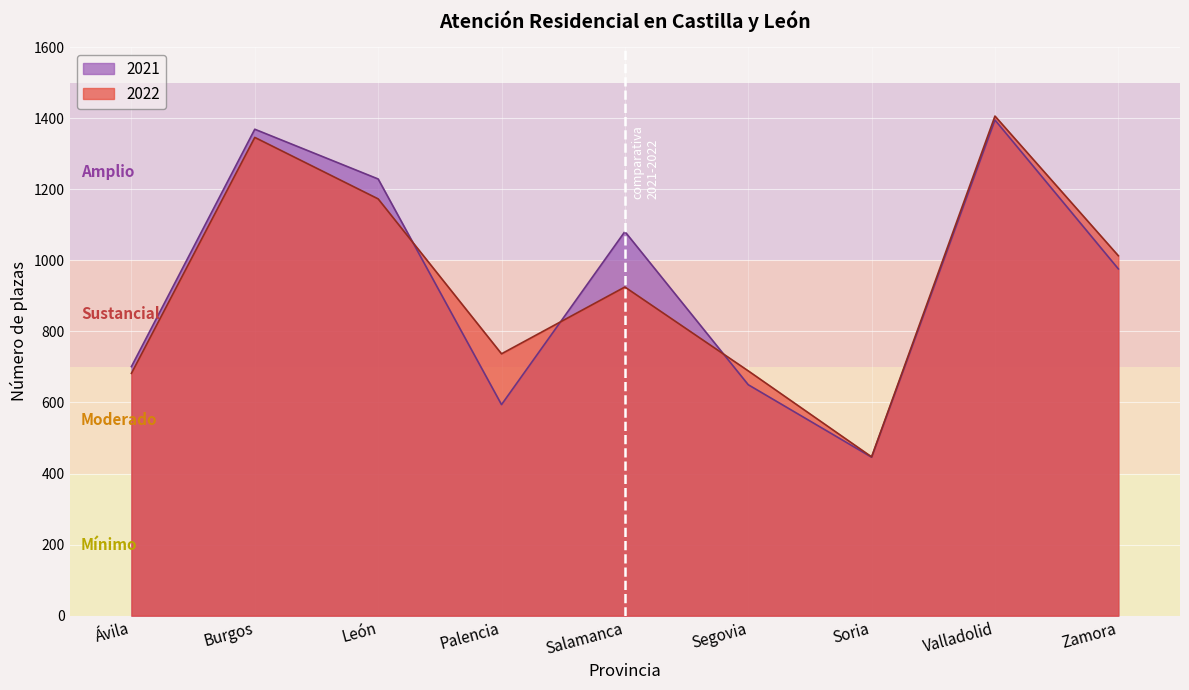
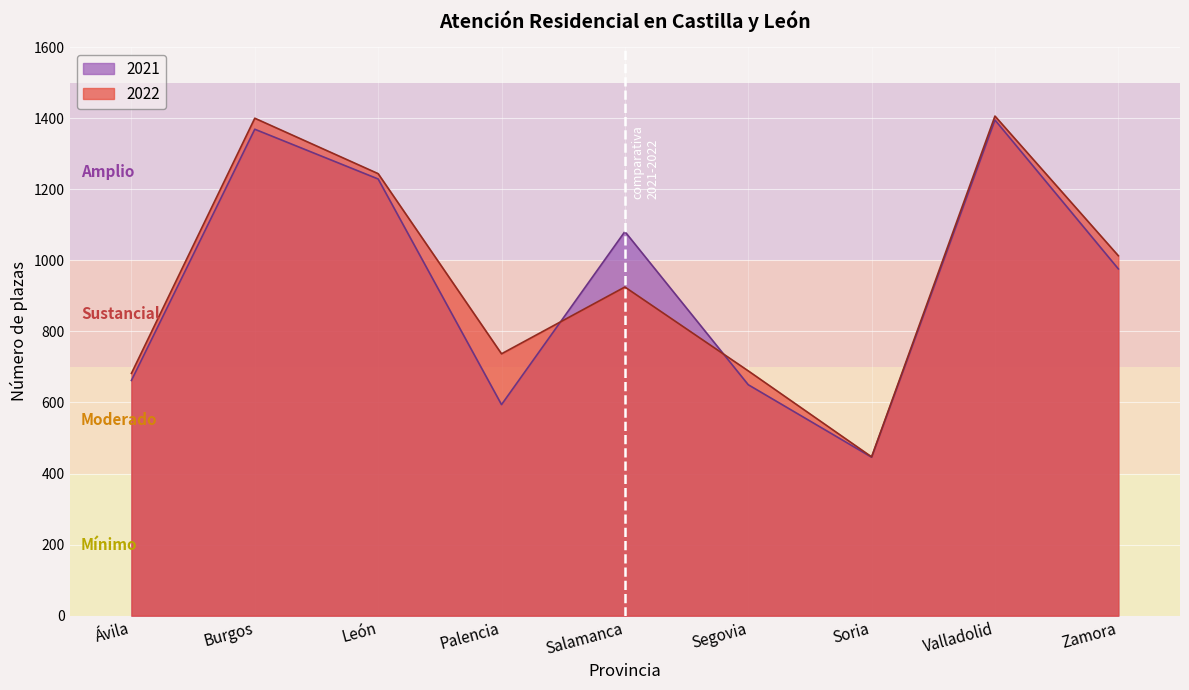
2021, Ávila: 700 -> 660
2022, Burgos: 1350 -> 1400
2022, León: 1170 -> 1240
